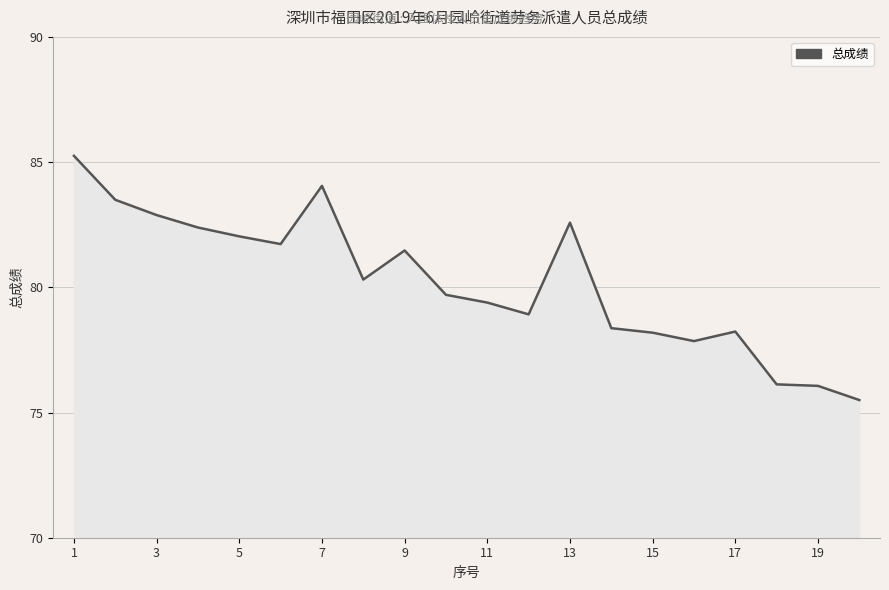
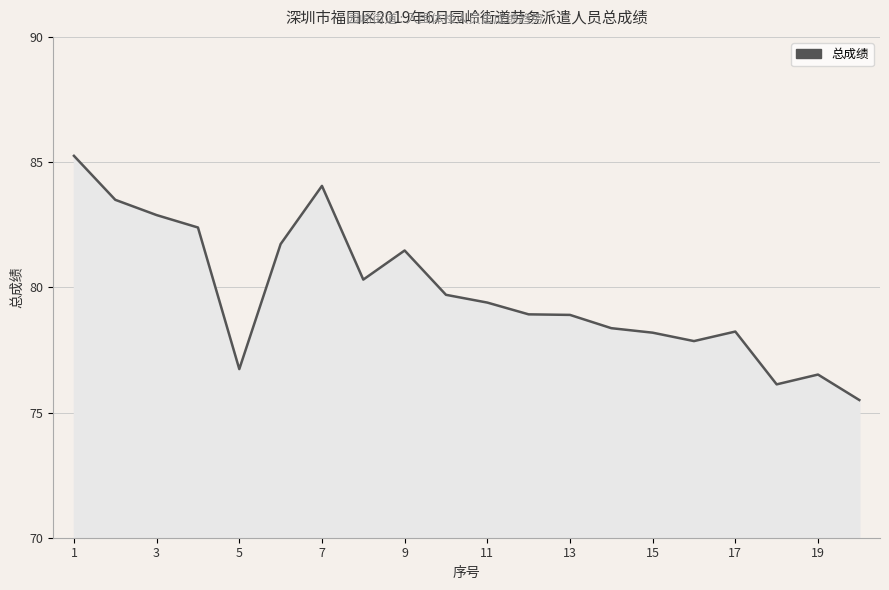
5: 82.0 -> 76.7
13: 82.6 -> 78.9
19: 76.1 -> 76.5
